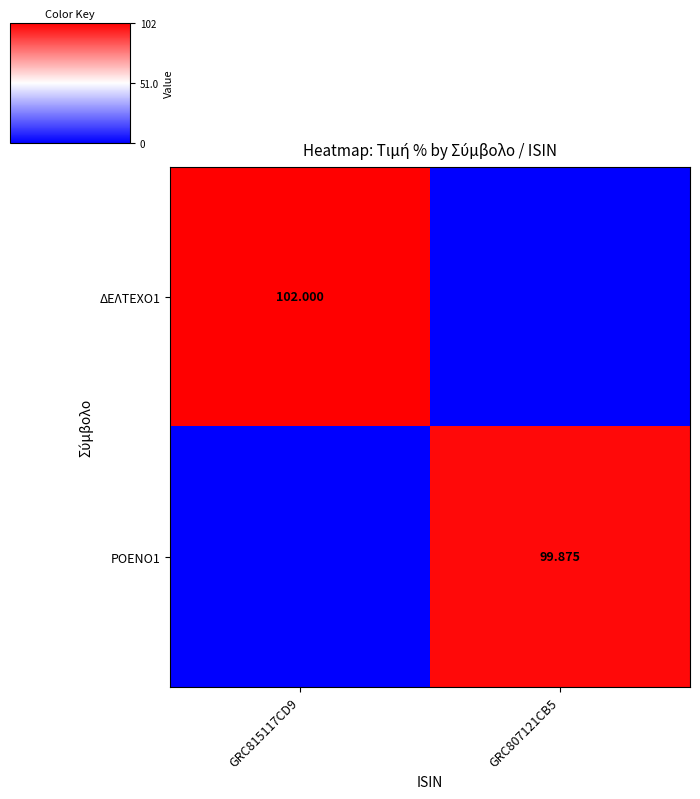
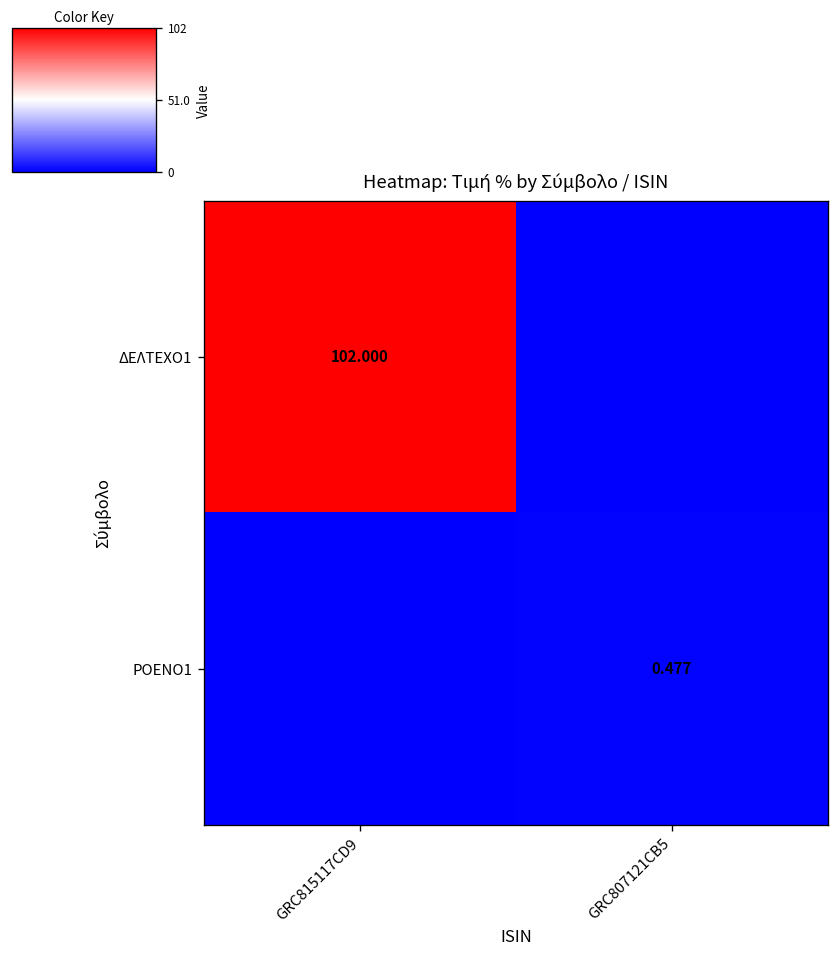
ΡΟΕΝΟ1, GRC807121CB5: 99.875 -> 0.477
